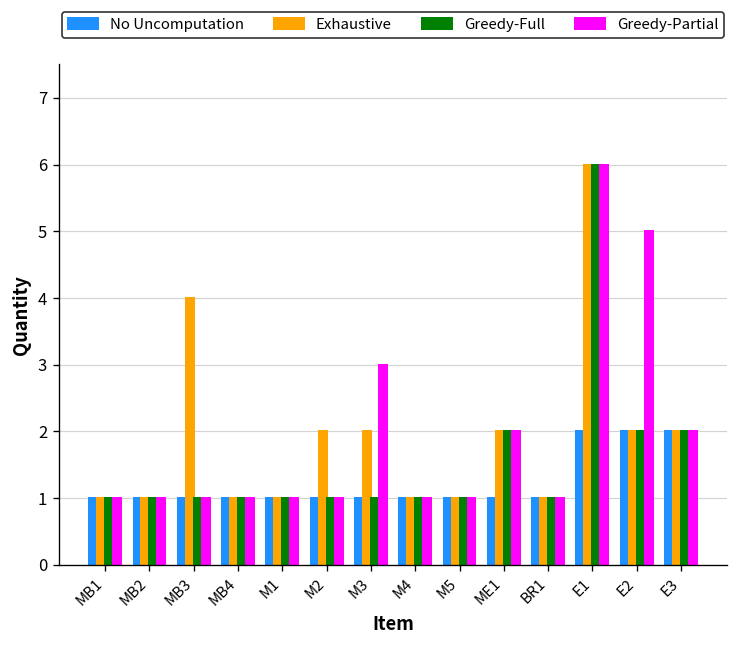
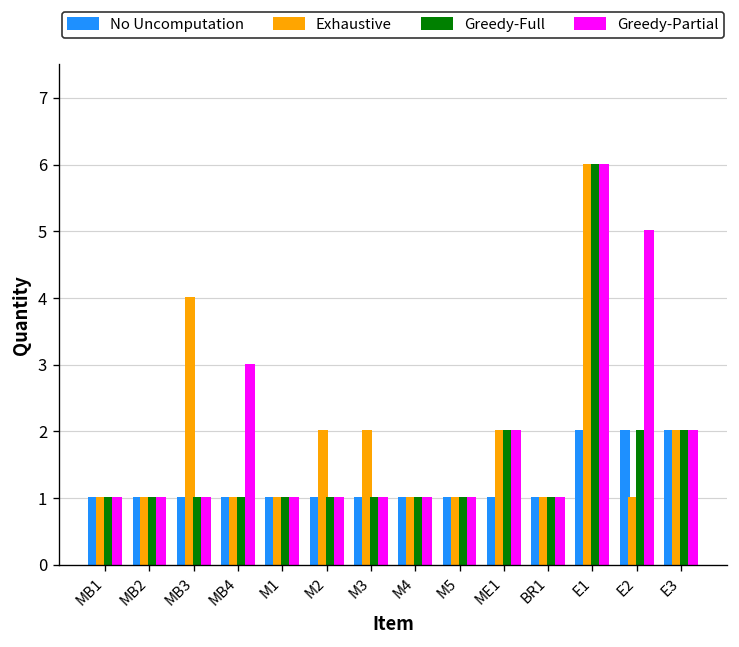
Greedy-Partial, MB4: 1 -> 3
Greedy-Partial, M3: 3 -> 1
Exhaustive, E2: 2 -> 1
